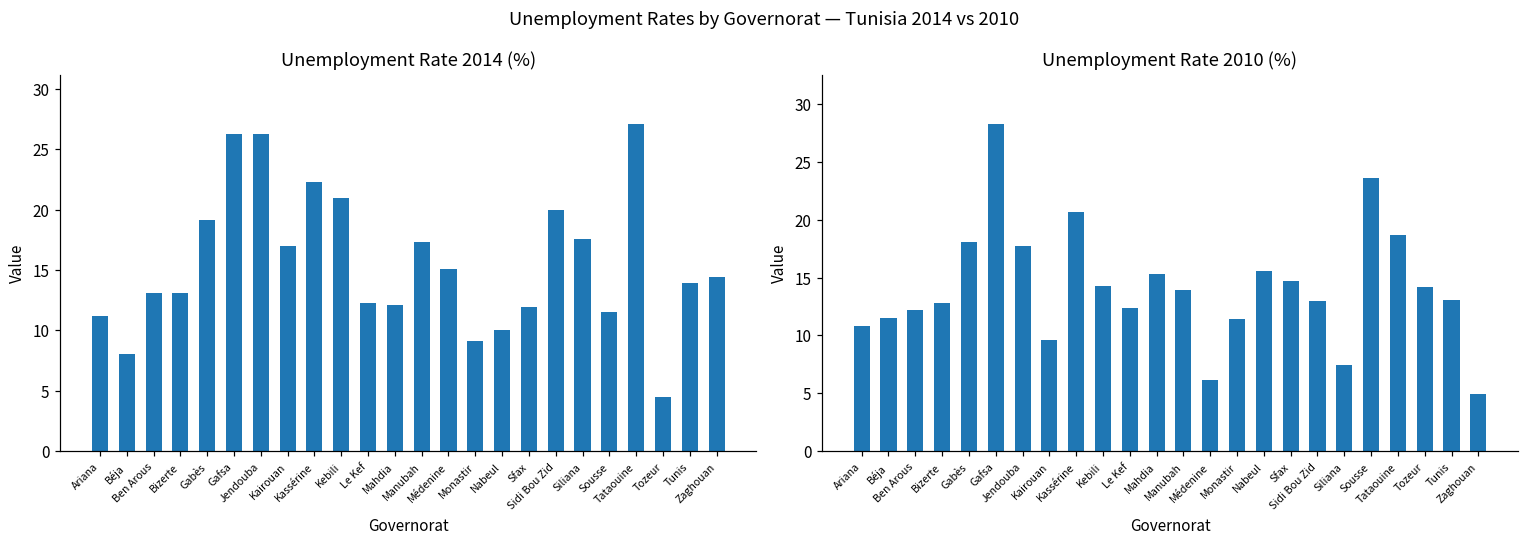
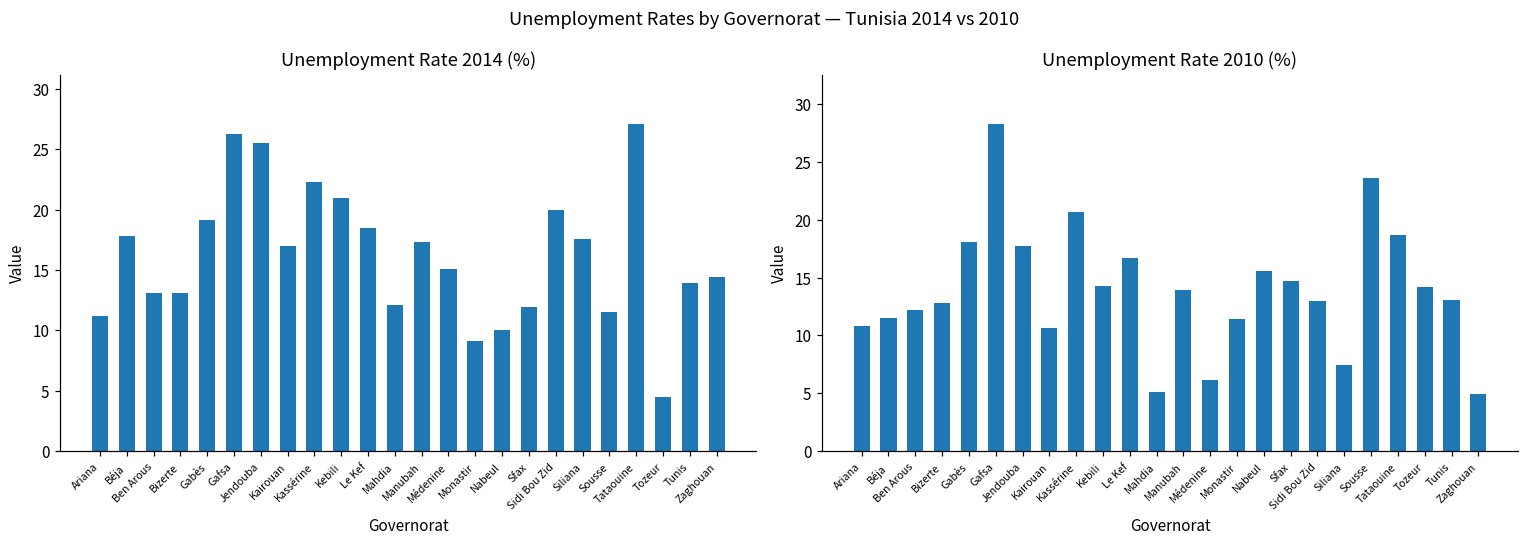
Unemployment Rate 2014 (%), Béja: 8.0 -> 17.8
Unemployment Rate 2014 (%), Jendouba: 26.3 -> 25.5
Unemployment Rate 2014 (%), Le Kef: 12.3 -> 18.5
Unemployment Rate 2010 (%), Kairouan: 9.6 -> 10.6
Unemployment Rate 2010 (%), Le Kef: 12.4 -> 16.7
Unemployment Rate 2010 (%), Mahdia: 15.3 -> 5.1
